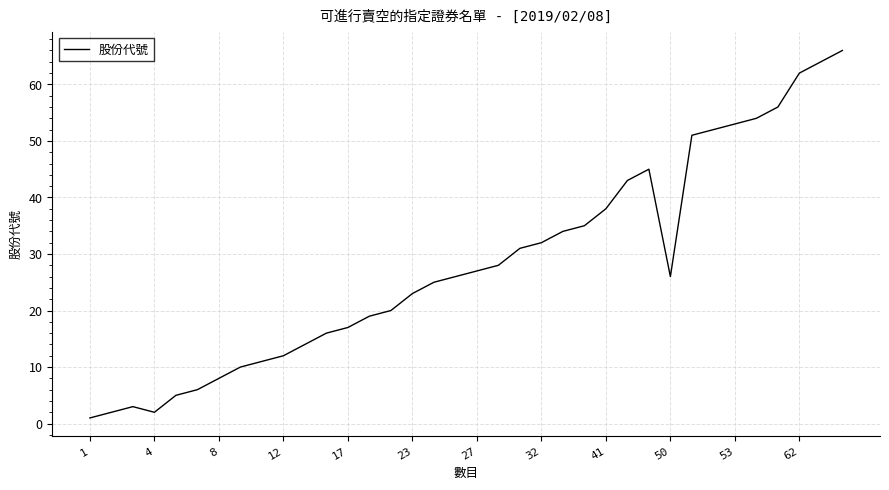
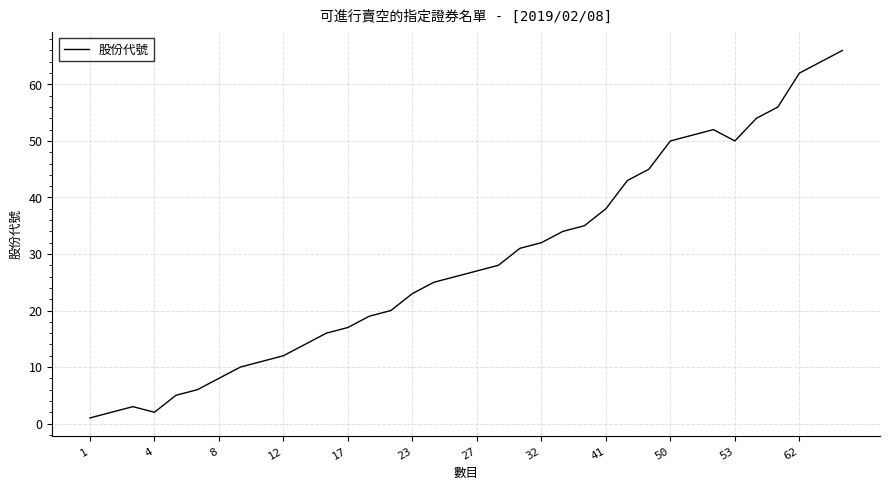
50: 26 -> 50
53: 53 -> 50
